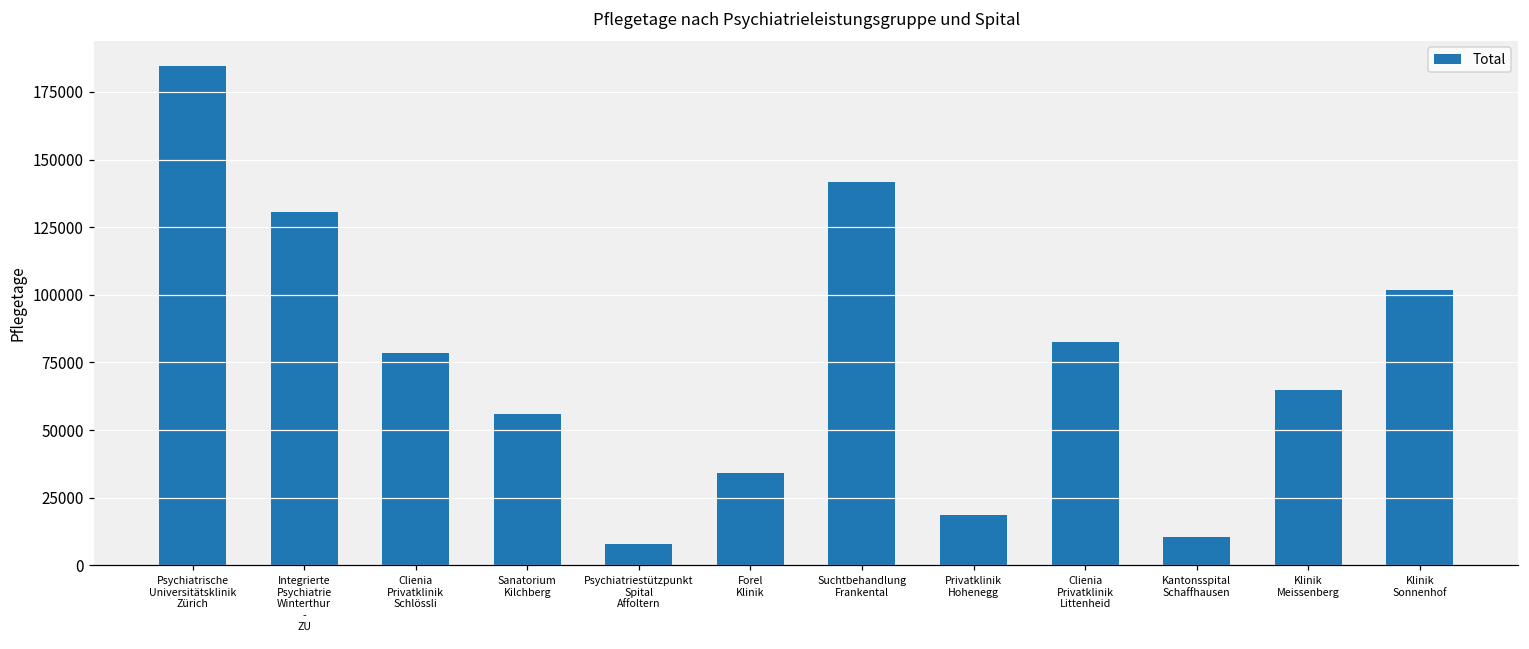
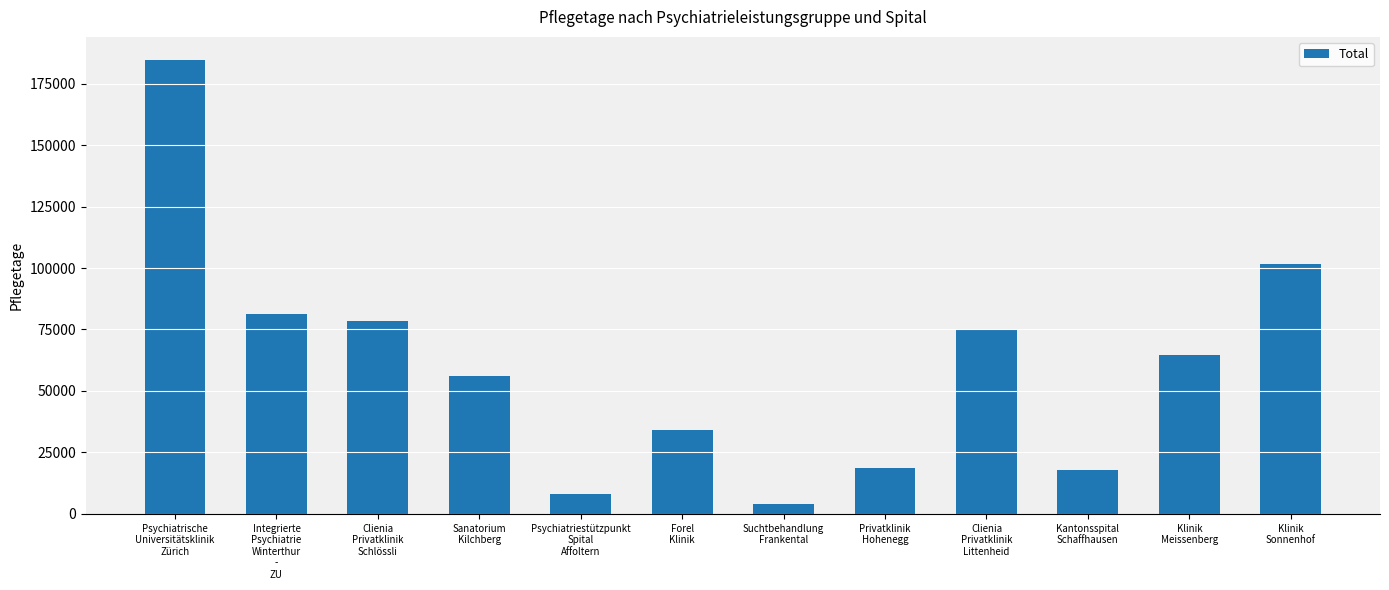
Integrierte Psychiatrie Winterthur - ZU: 131000 -> 81000
Suchtbehandlung Frankental: 142000 -> 4000
Clienia Privatklinik Littenheid: 83000 -> 75000
Kantonsspital Schaffhausen: 11000 -> 18000
